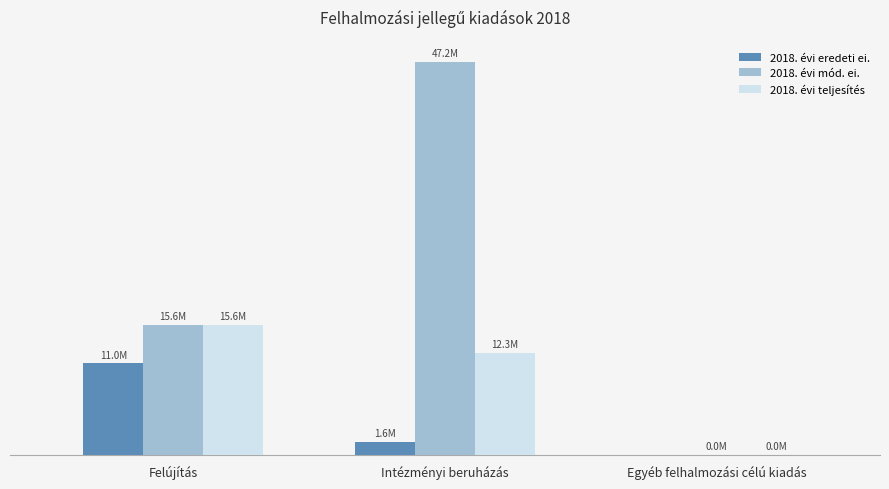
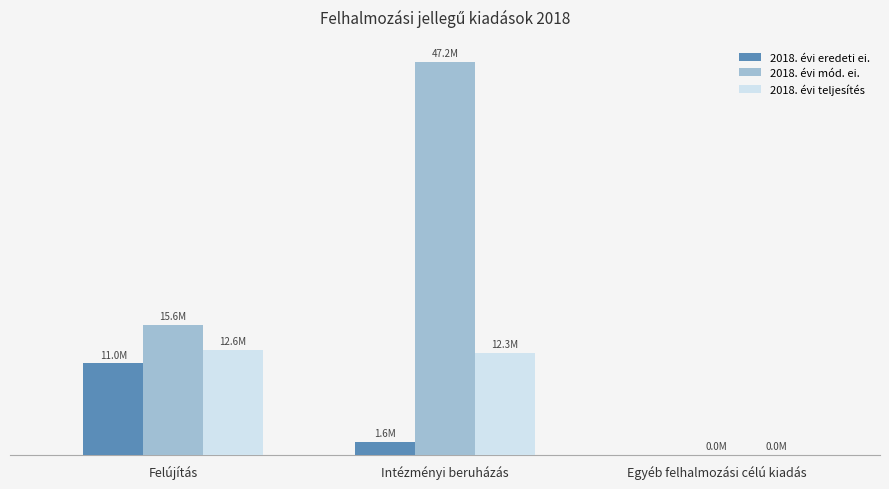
2018. évi teljesítés, Felújítás: 15.6M -> 12.6M
